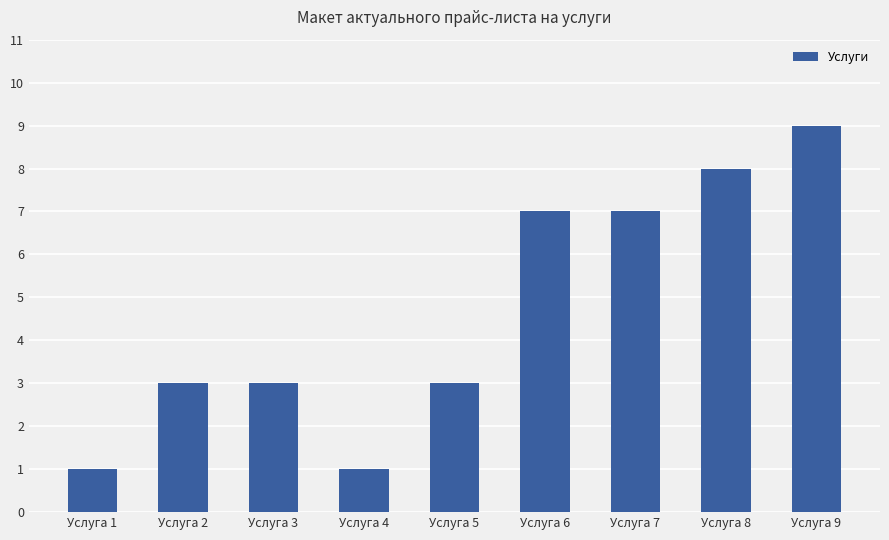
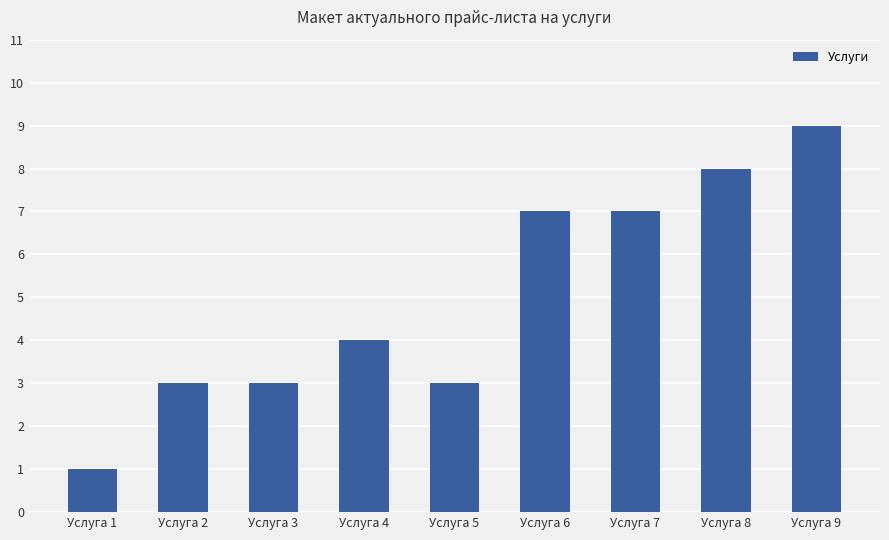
Услуга 4: 1 -> 4
